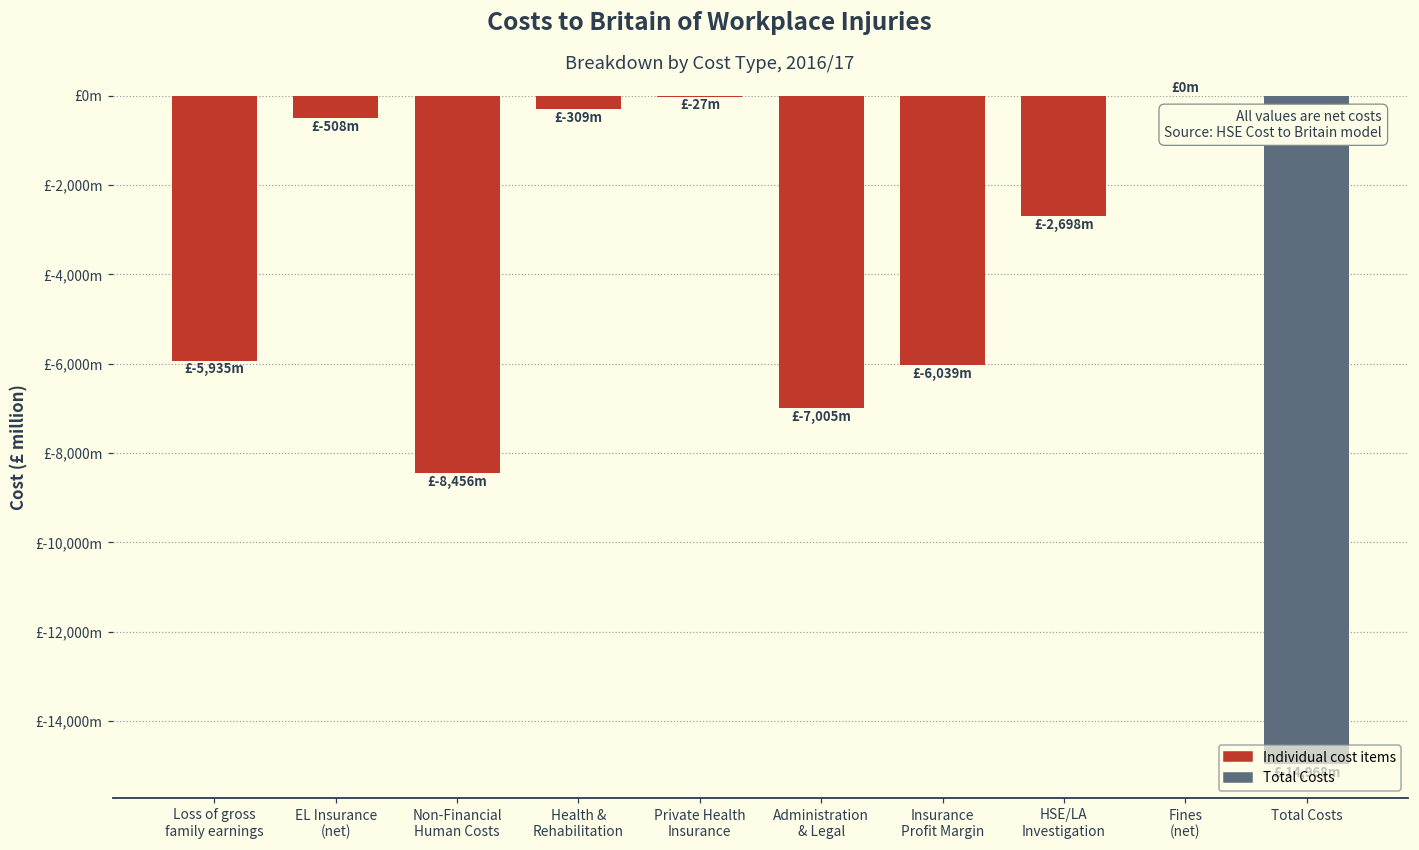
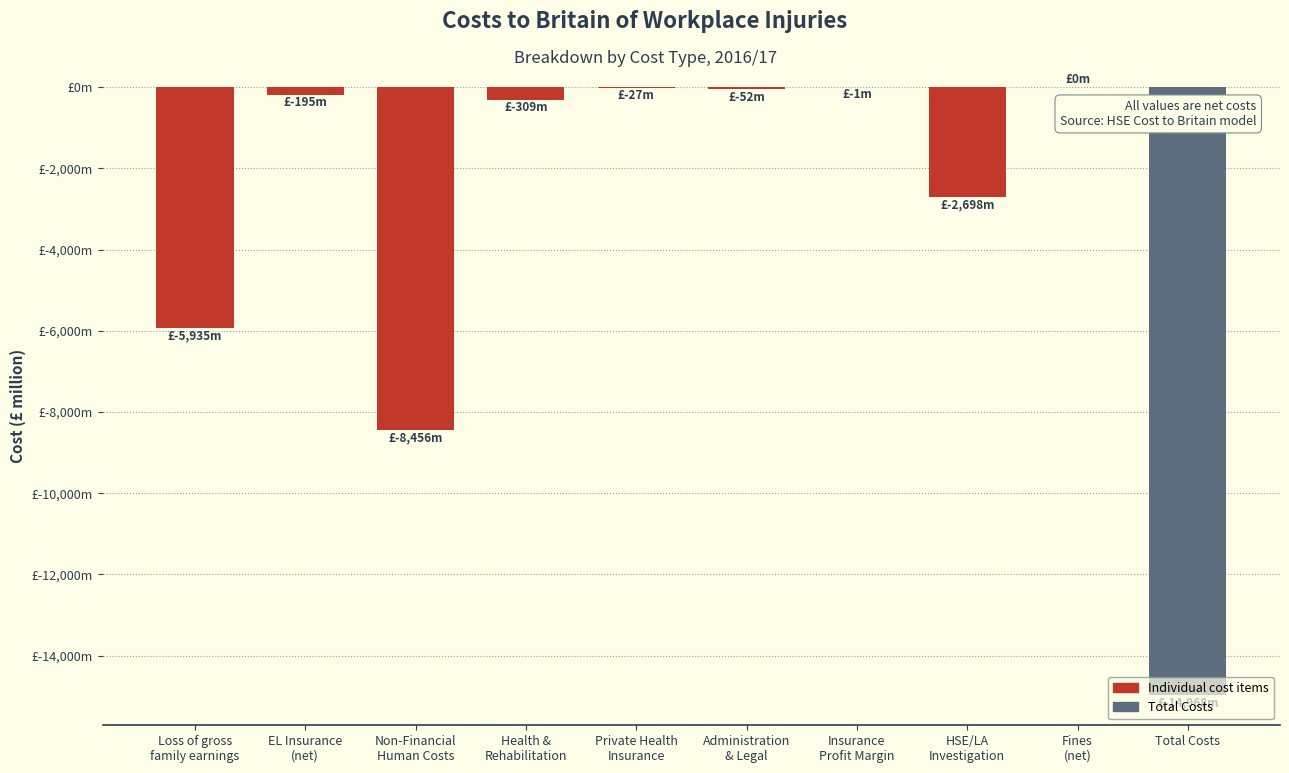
EL Insurance (net): £-508m -> £-195m
Administration & Legal: £-7,005m -> £-52m
Insurance Profit Margin: £-6,039m -> £-1m
